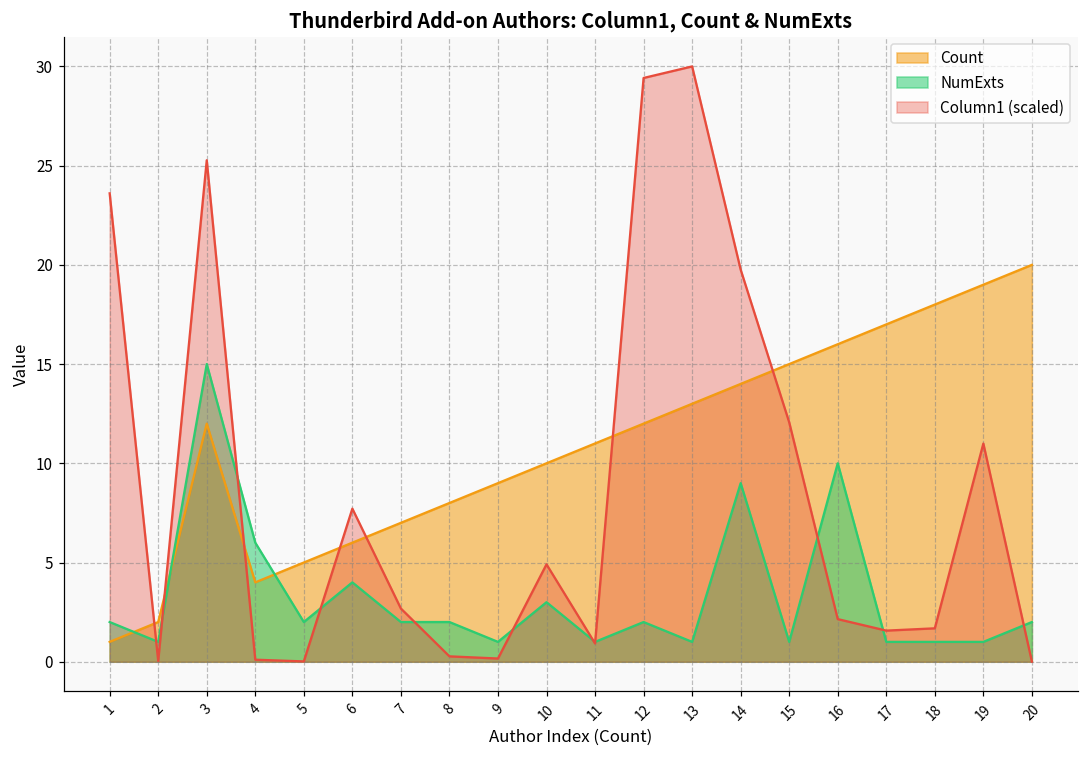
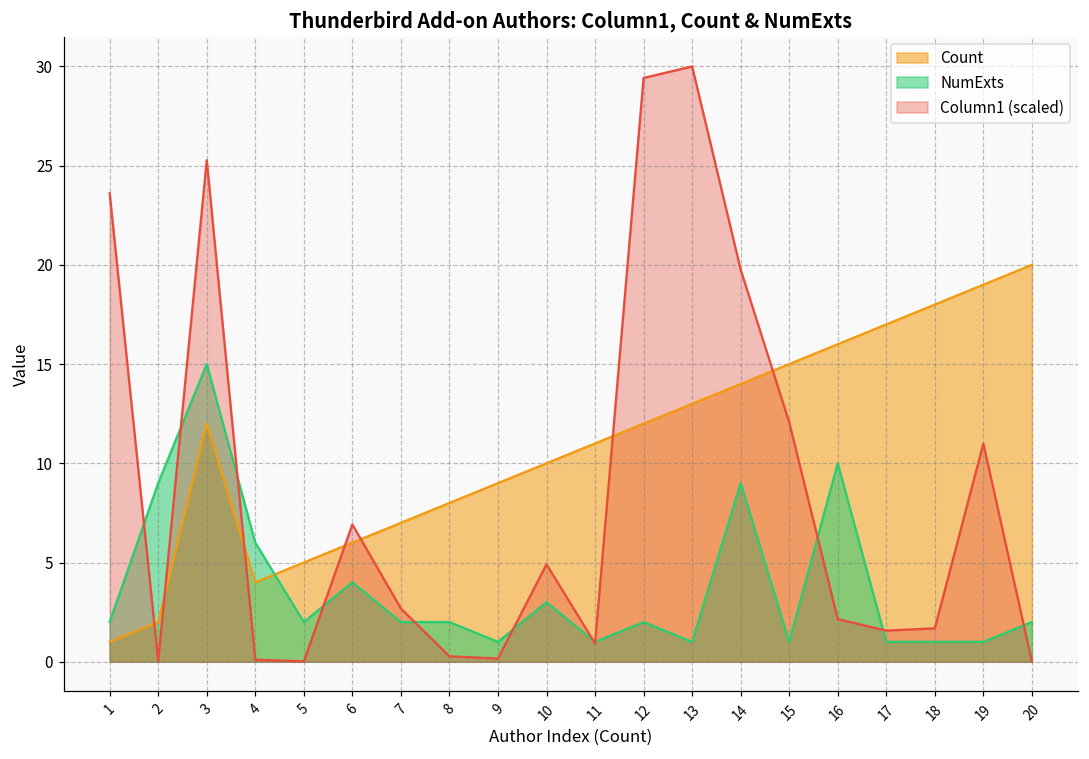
NumExts, 2: 1 -> 9
Column1 (scaled), 6: 7.7 -> 6.9
